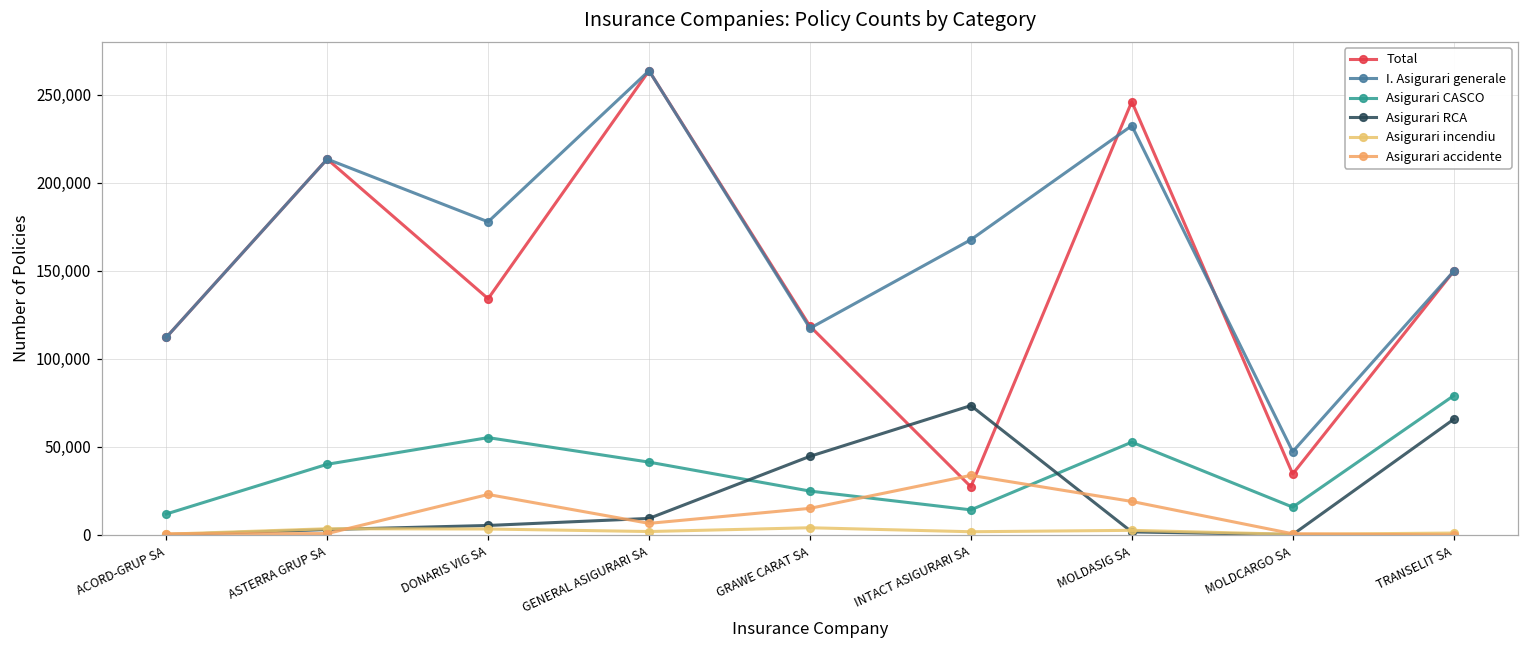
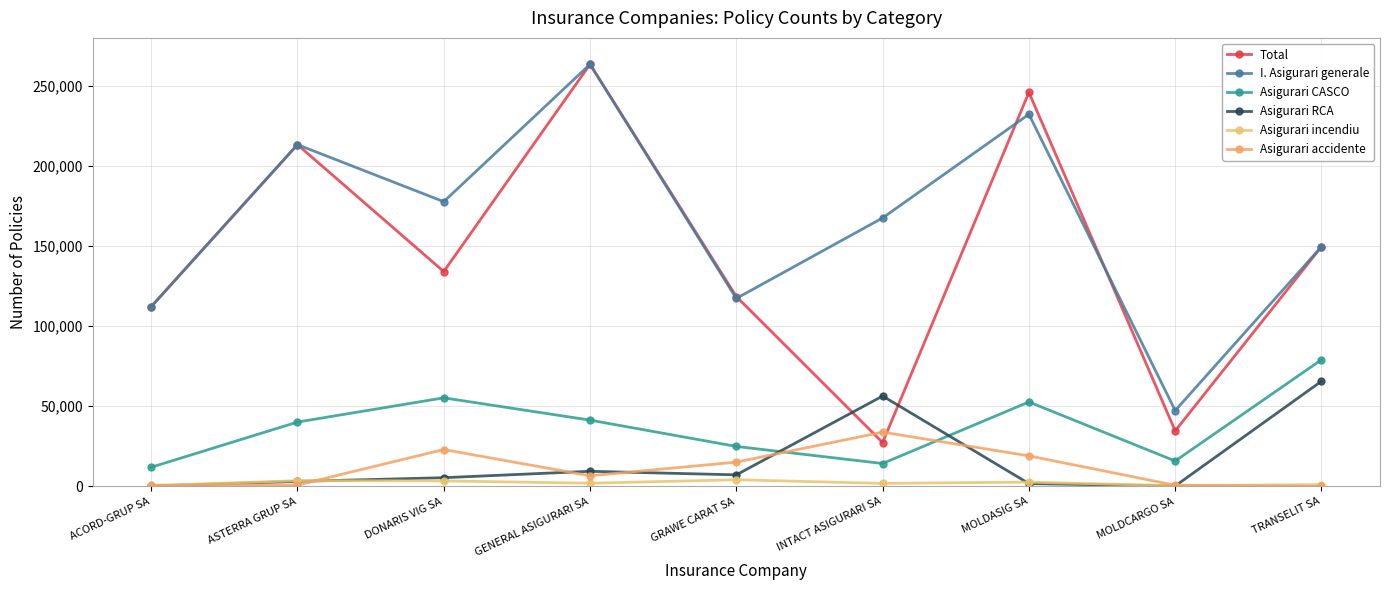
Asigurari RCA, GRAWE CARAT SA: 45,000 -> 7,000
Asigurari RCA, INTACT ASIGURARI SA: 73,000 -> 56,000
